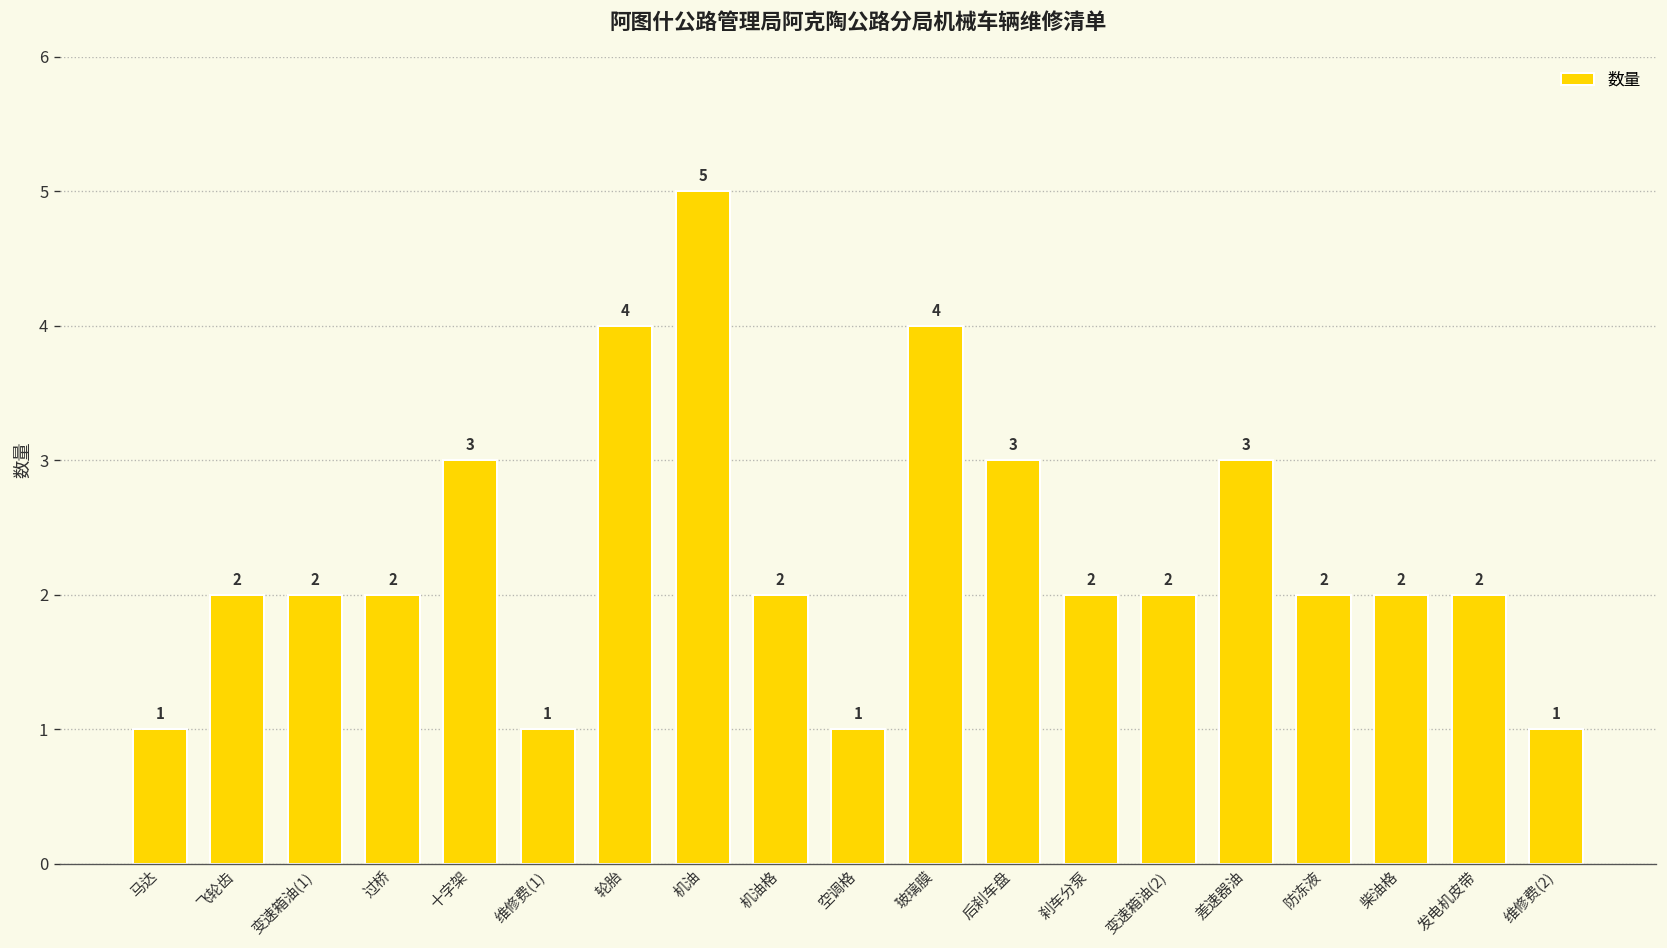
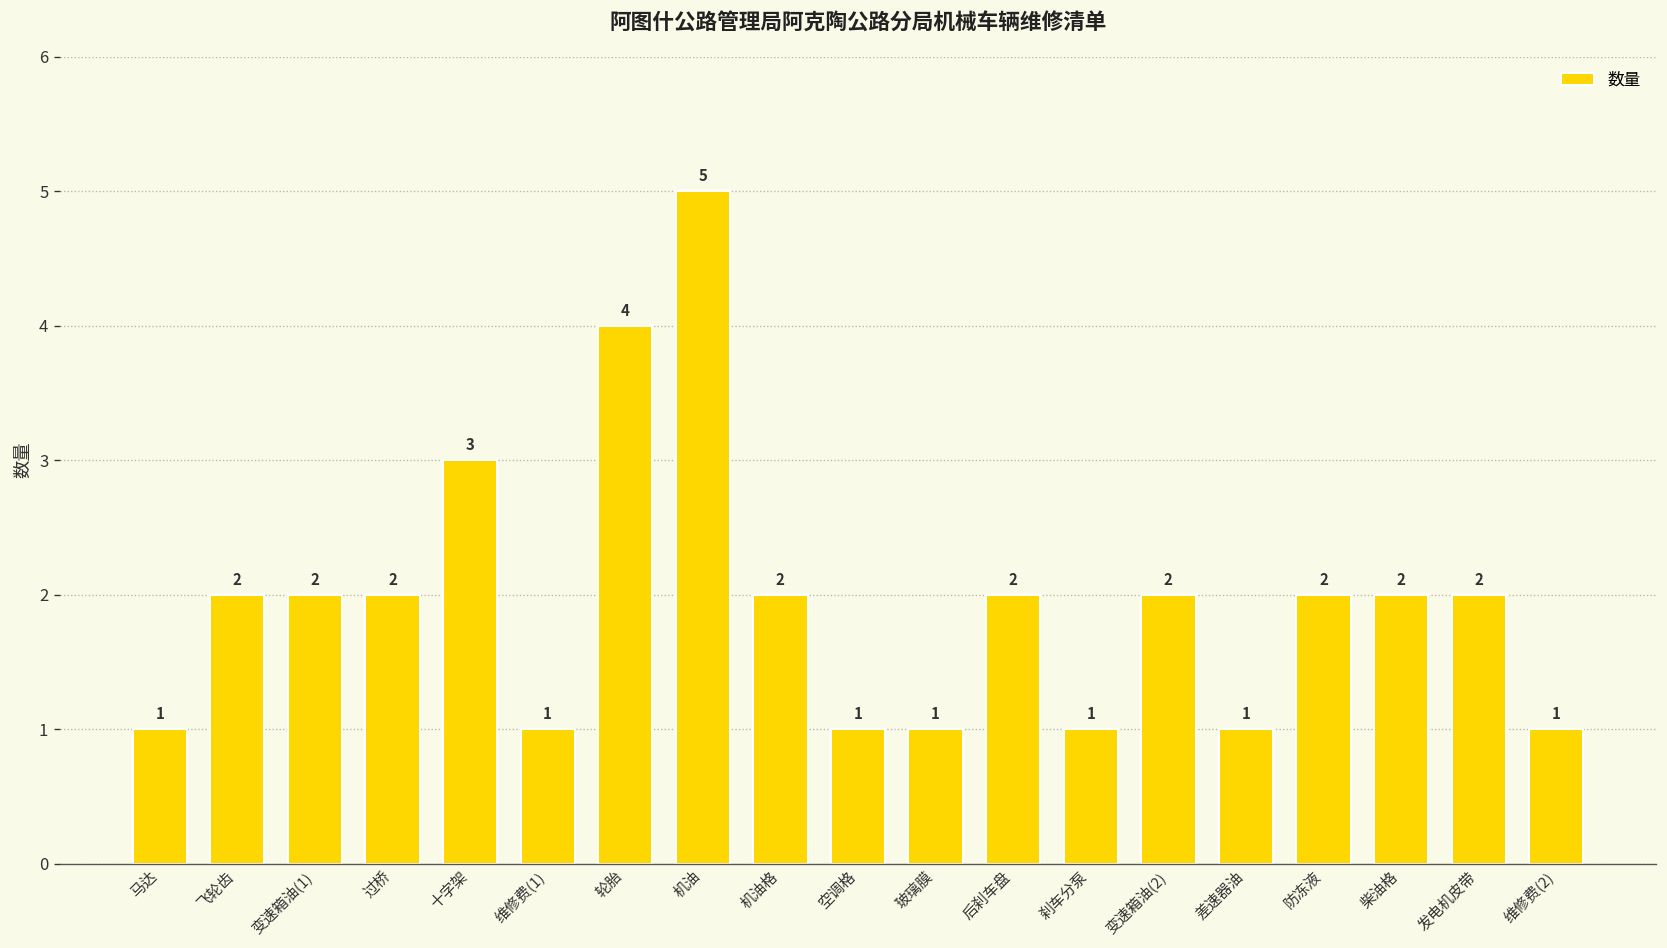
玻璃膜: 4 -> 1
后刹车盘: 3 -> 2
刹车分泵: 2 -> 1
差速器油: 3 -> 1
